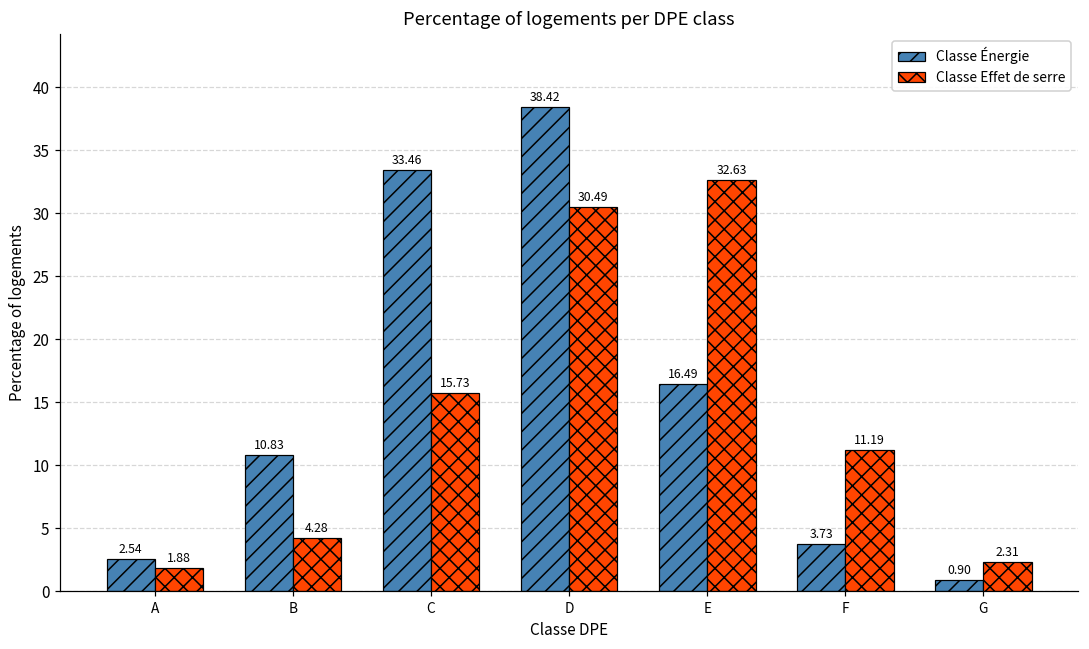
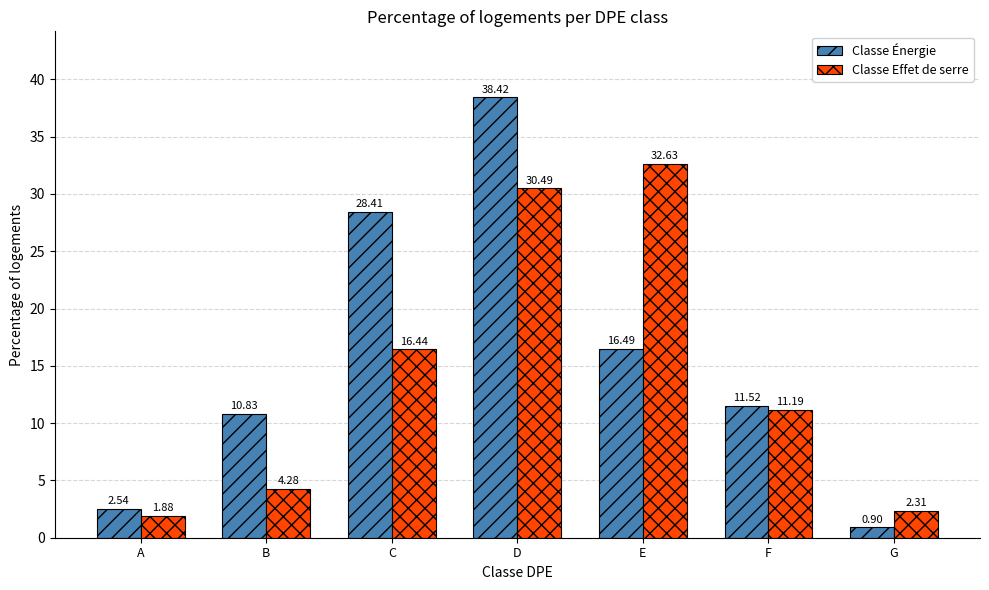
Classe Énergie, C: 33.46 -> 28.41
Classe Effet de serre, C: 15.73 -> 16.44
Classe Énergie, F: 3.73 -> 11.52
